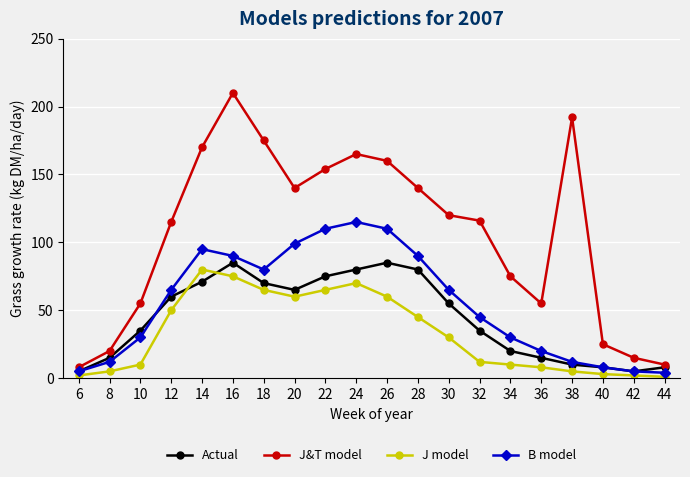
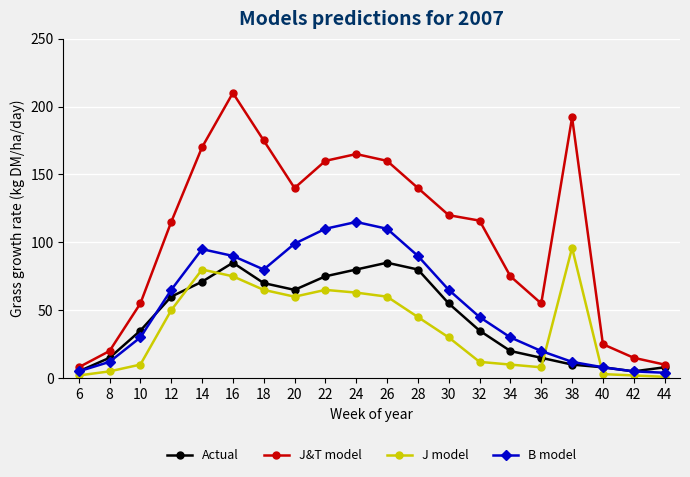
J&T model, 22: 154 -> 160
J model, 24: 70 -> 63
J model, 38: 5 -> 96
